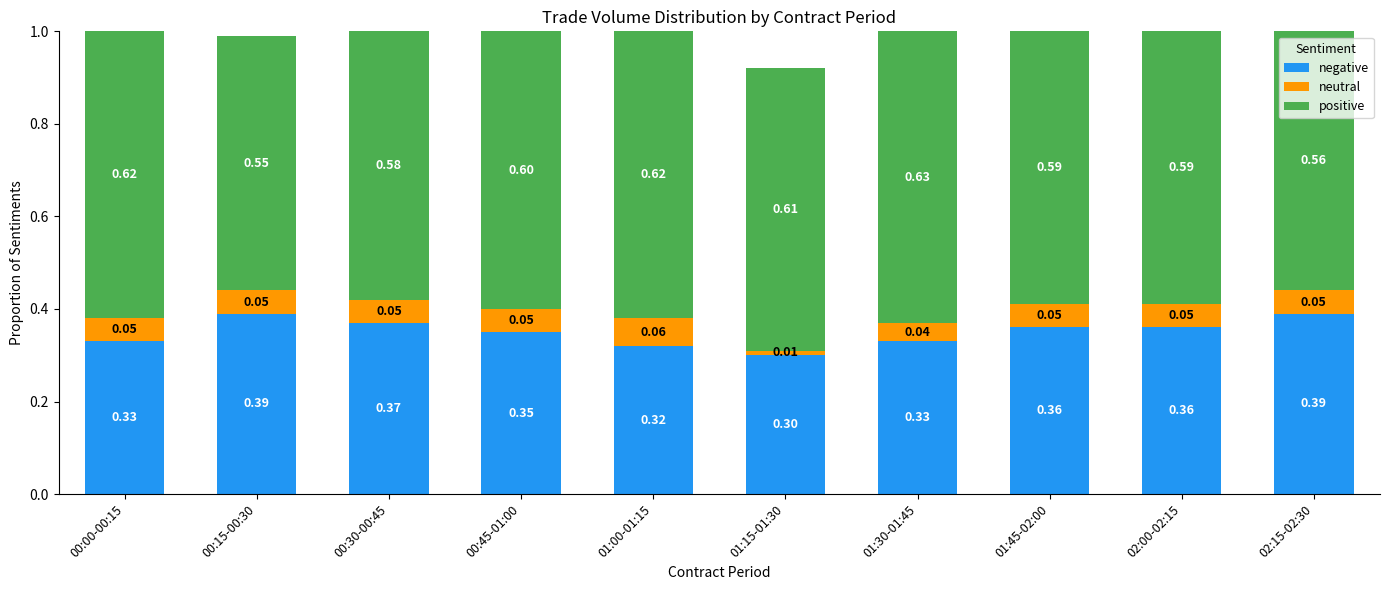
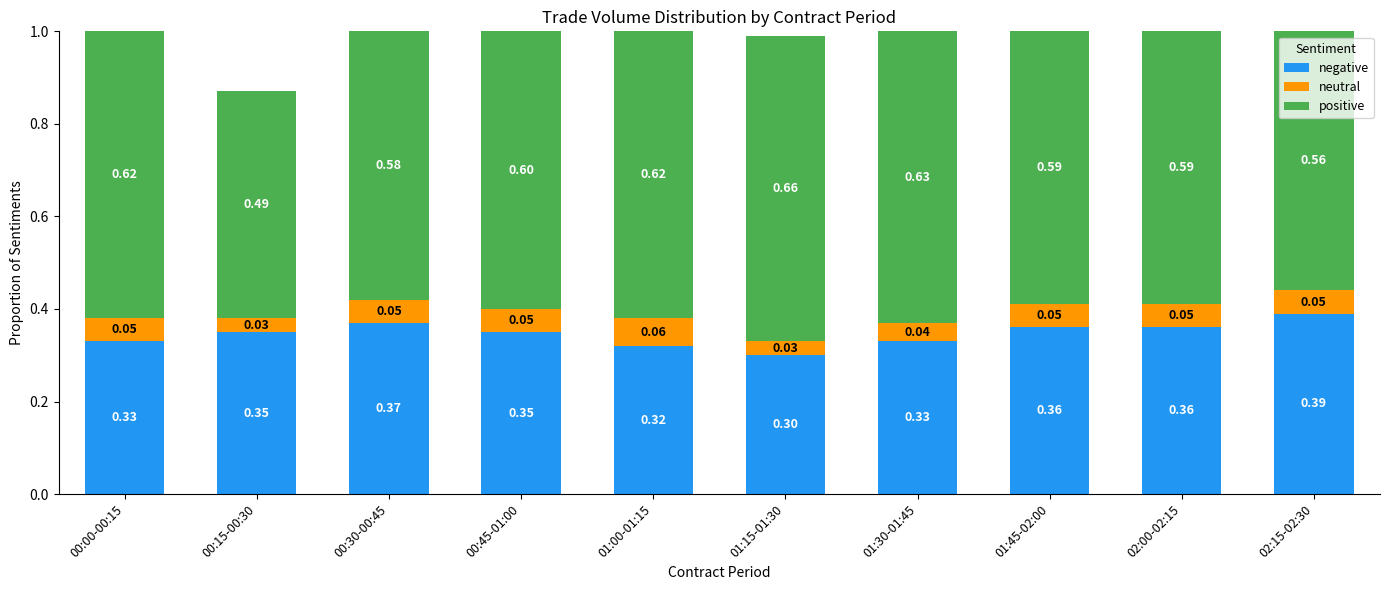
negative, 00:15-00:30: 0.39 -> 0.35
neutral, 00:15-00:30: 0.05 -> 0.03
positive, 00:15-00:30: 0.55 -> 0.49
neutral, 01:15-01:30: 0.01 -> 0.03
positive, 01:15-01:30: 0.61 -> 0.66
